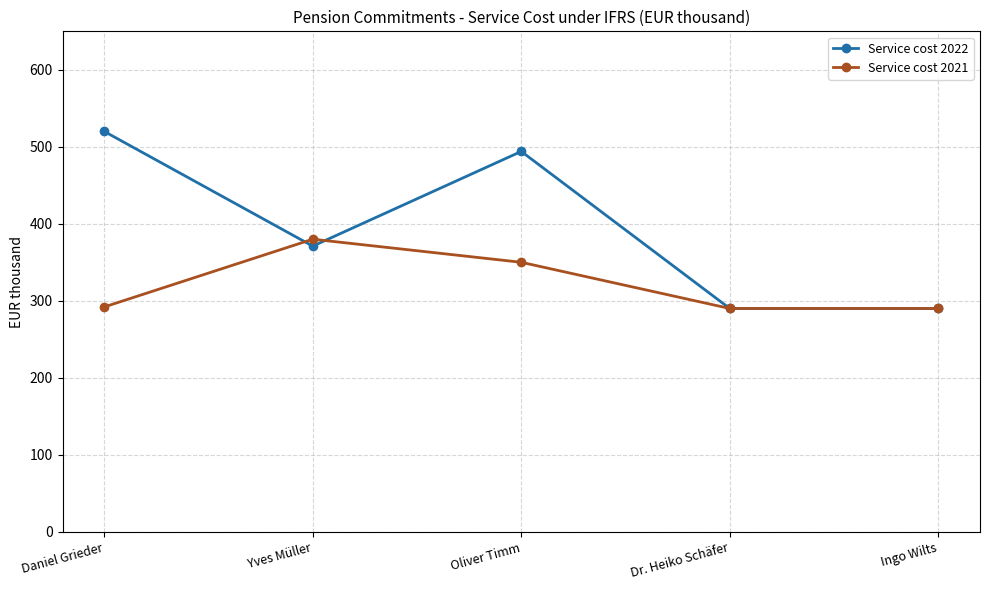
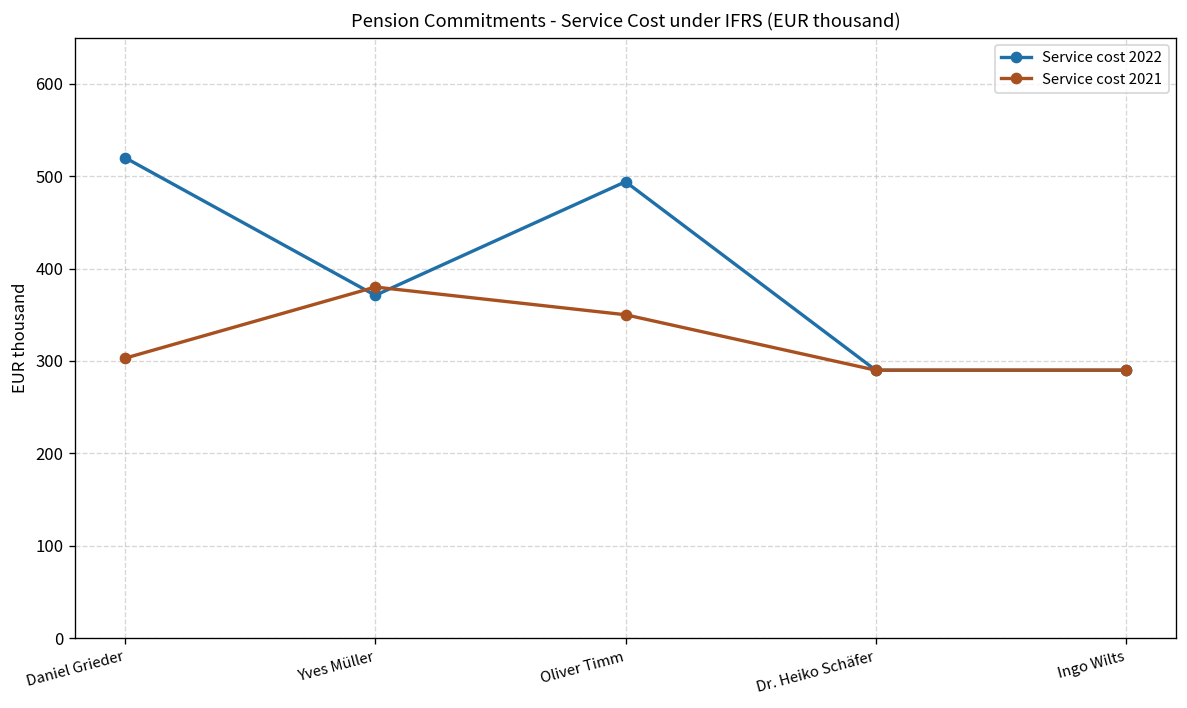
Service cost 2021, Daniel Grieder: 290 -> 300
